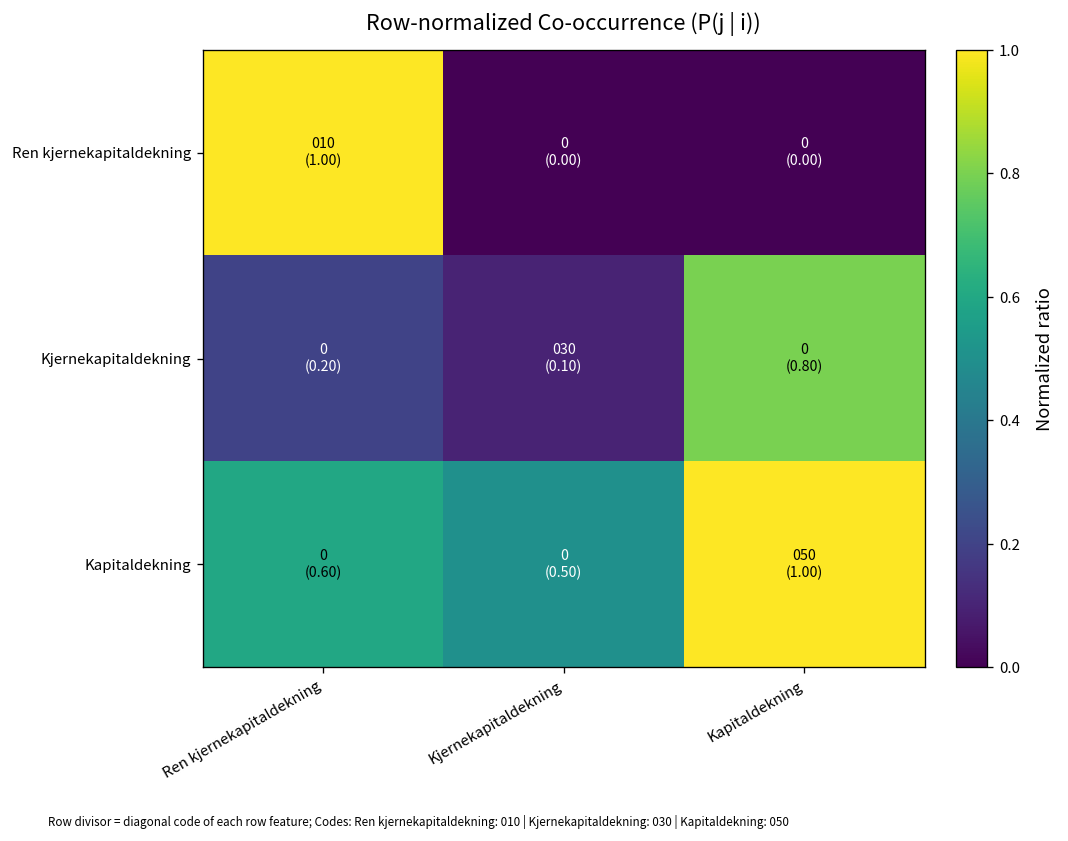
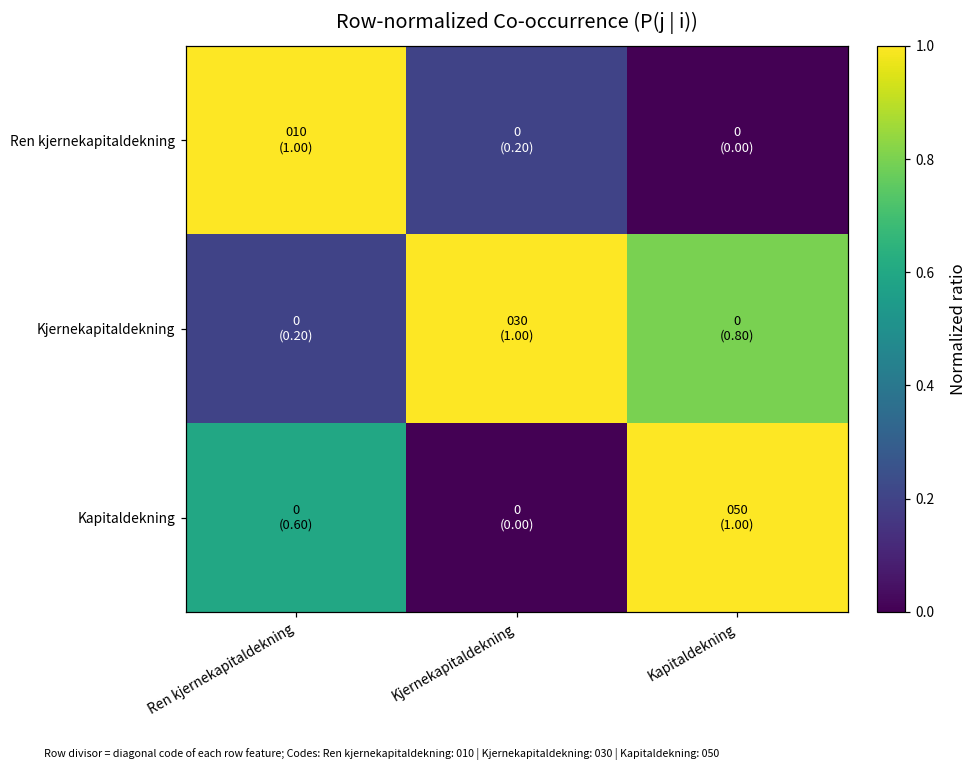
Ren kjernekapitaldekning, Kjernekapitaldekning: (0.00) -> (0.20)
Kjernekapitaldekning, Kjernekapitaldekning: (0.10) -> (1.00)
Kapitaldekning, Kjernekapitaldekning: (0.50) -> (0.00)
